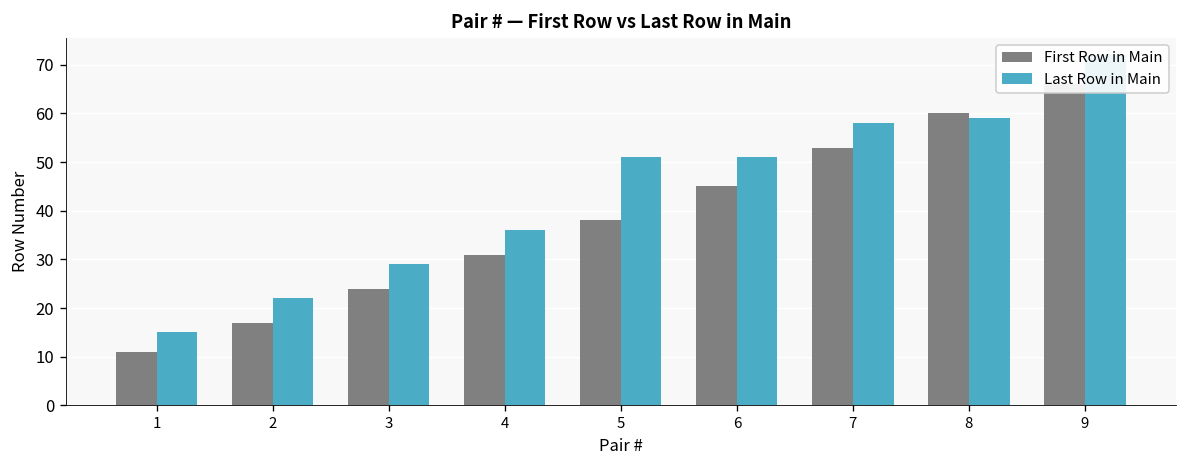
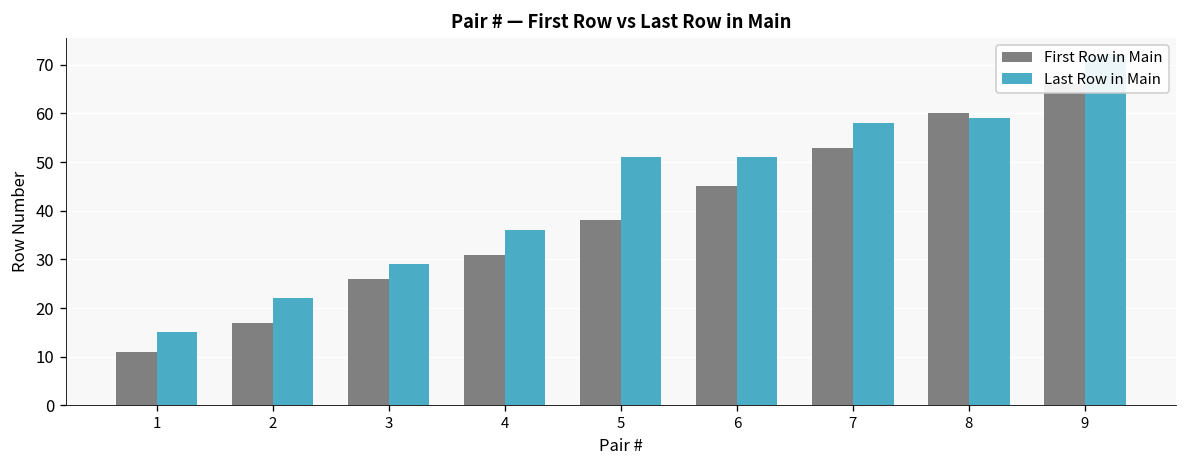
First Row in Main, 3: 24 -> 26
